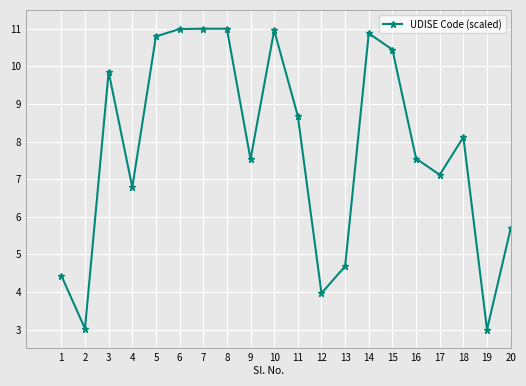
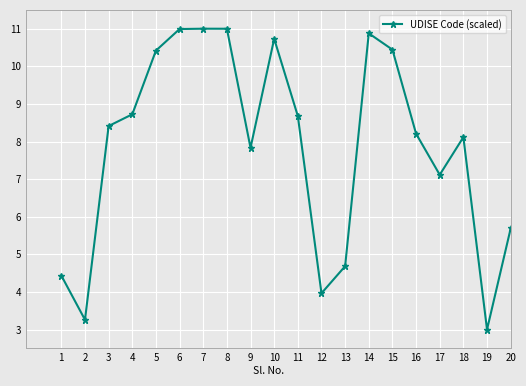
2: 3.0 -> 3.3
3: 9.9 -> 8.4
4: 6.8 -> 8.7
5: 10.8 -> 10.4
9: 7.5 -> 7.8
10: 11.0 -> 10.7
16: 7.5 -> 8.2
